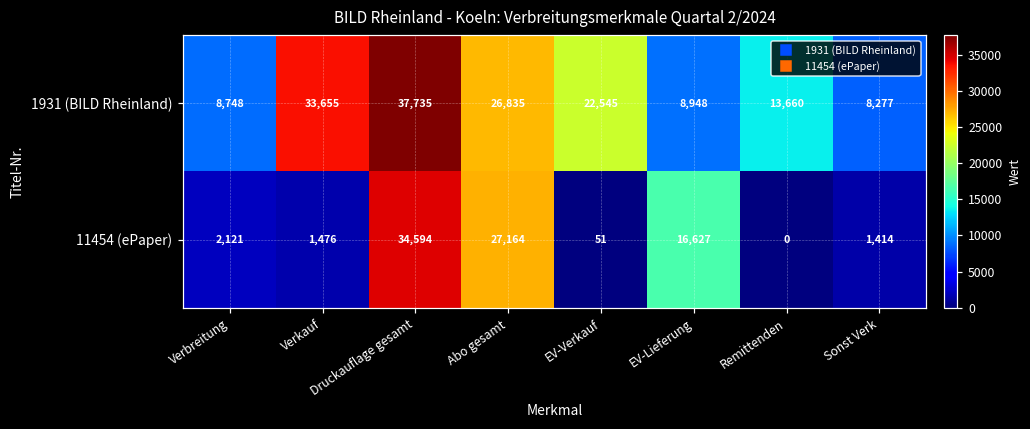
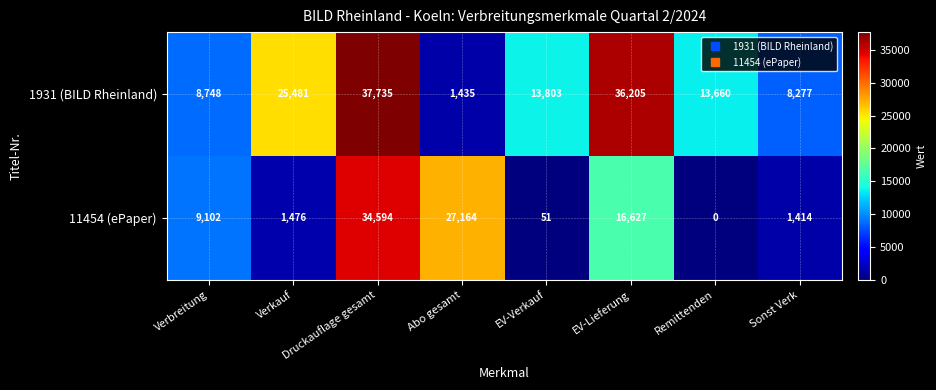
1931 (BILD Rheinland), Verkauf: 33,655 -> 25,481
1931 (BILD Rheinland), Abo gesamt: 26,835 -> 1,435
1931 (BILD Rheinland), EV-Verkauf: 22,545 -> 13,803
1931 (BILD Rheinland), EV-Lieferung: 8,948 -> 36,205
11454 (ePaper), Verbreitung: 2,121 -> 9,102
